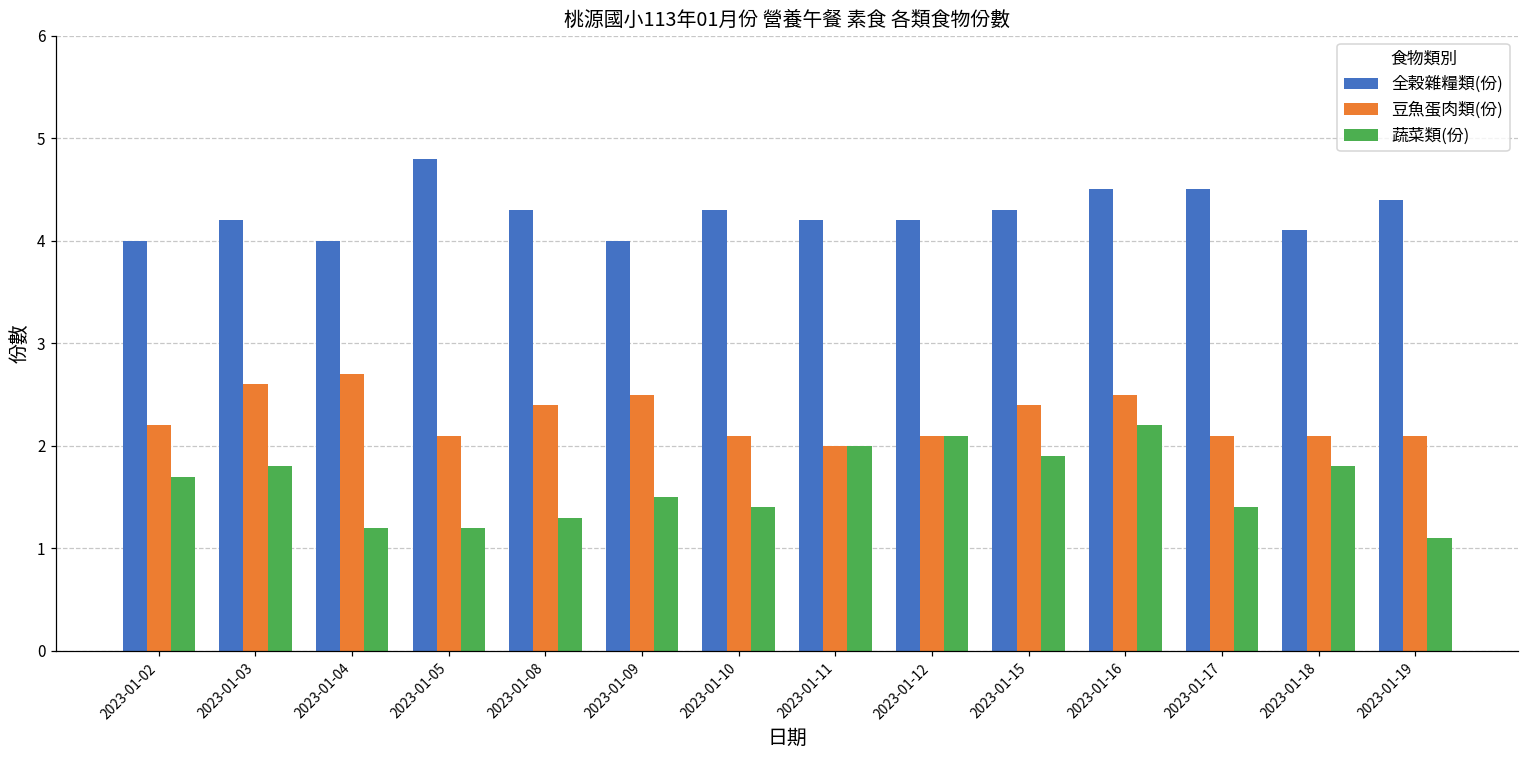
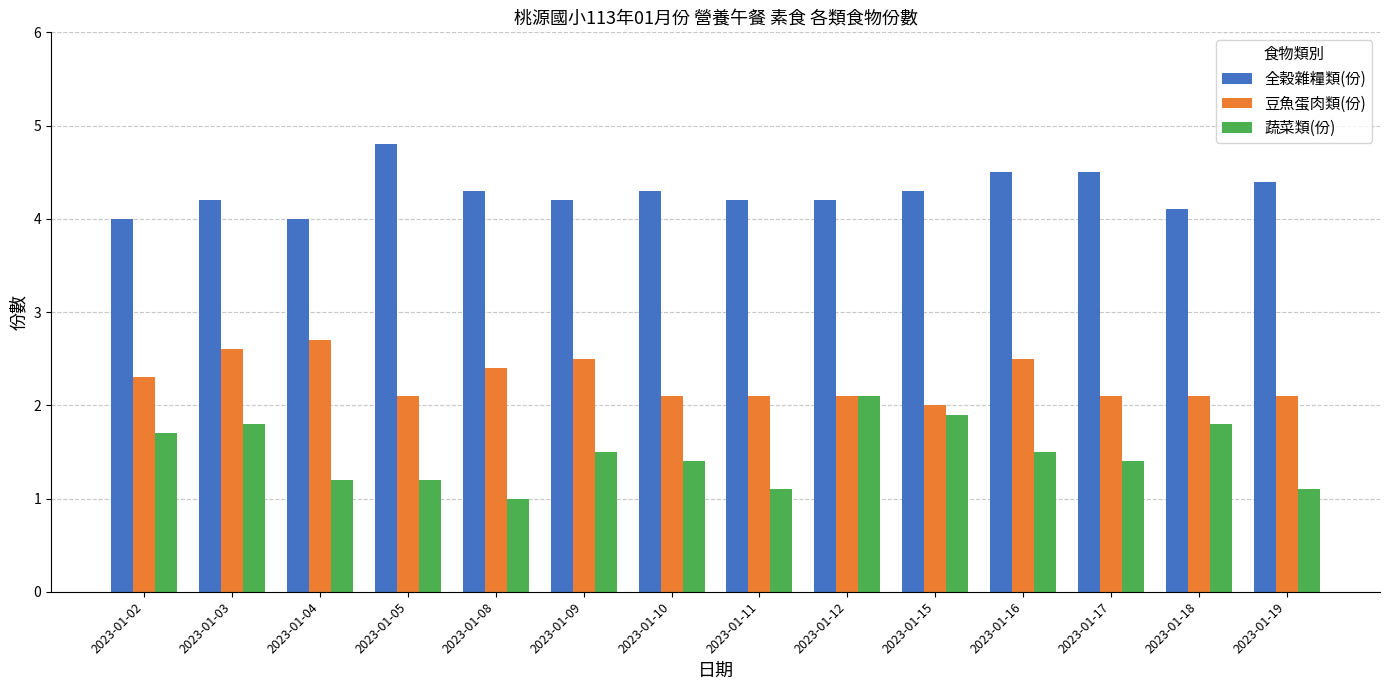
豆魚蛋肉類(份), 2023-01-02: 2.2 -> 2.3
蔬菜類(份), 2023-01-08: 1.3 -> 1.0
全穀雜糧類(份), 2023-01-09: 4.0 -> 4.2
豆魚蛋肉類(份), 2023-01-11: 2.0 -> 2.1
蔬菜類(份), 2023-01-11: 2.0 -> 1.1
豆魚蛋肉類(份), 2023-01-15: 2.4 -> 2.0
蔬菜類(份), 2023-01-16: 2.2 -> 1.5
